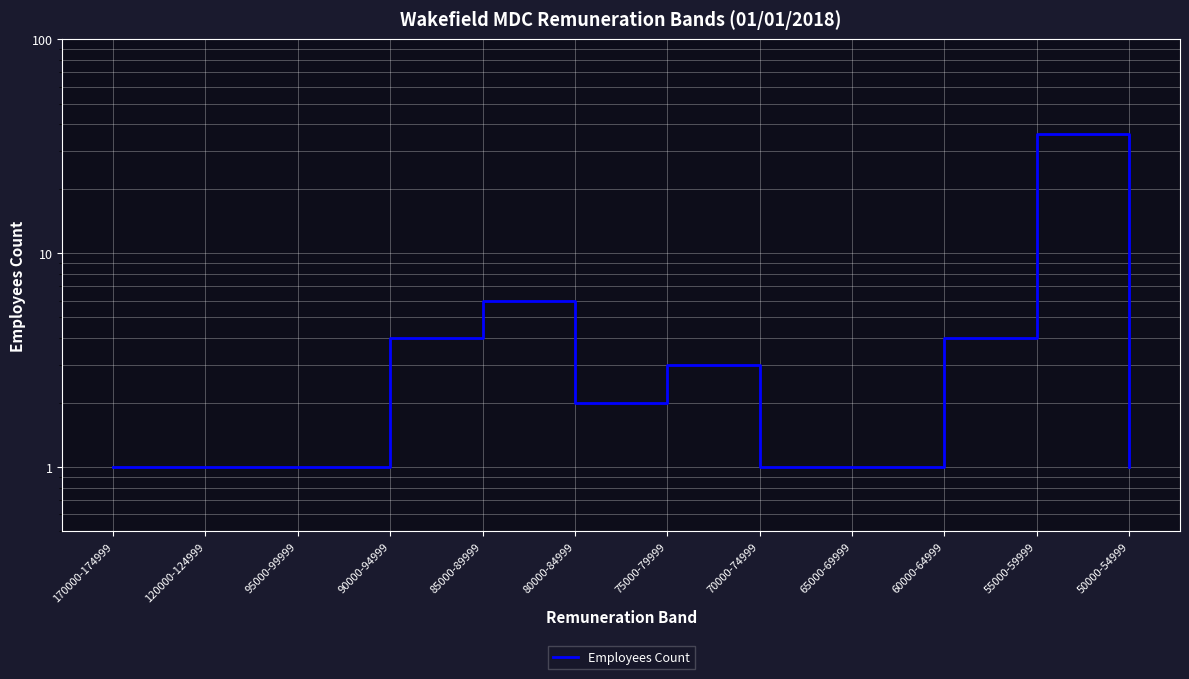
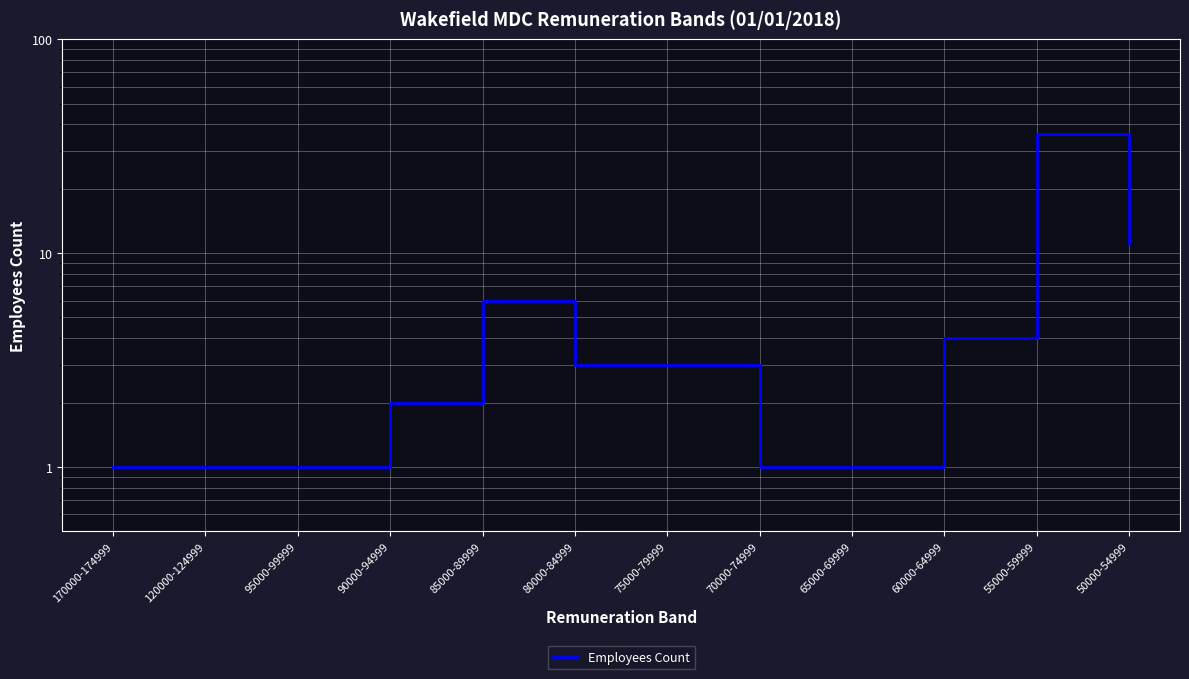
90000-94999: 4 -> 2
80000-84999: 2 -> 3
50000-54999: 1 -> 11
